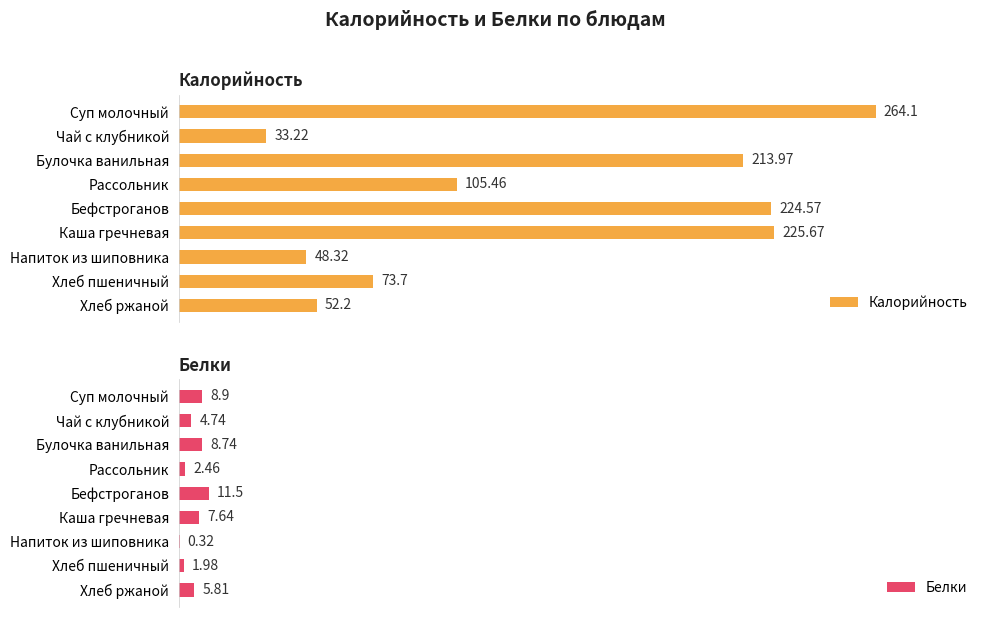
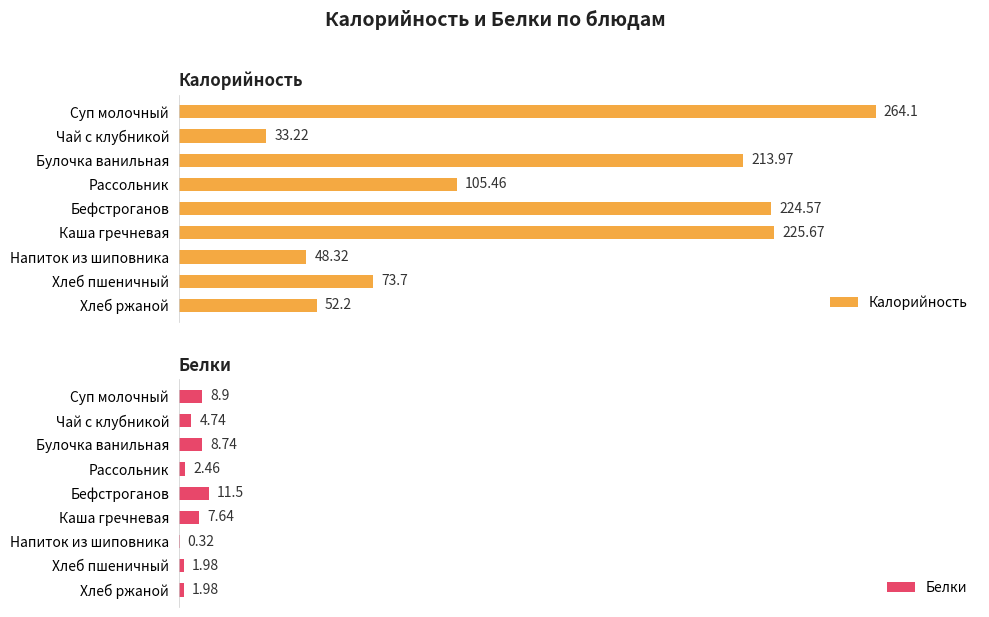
Белки, Хлеб ржаной: 5.81 -> 1.98
